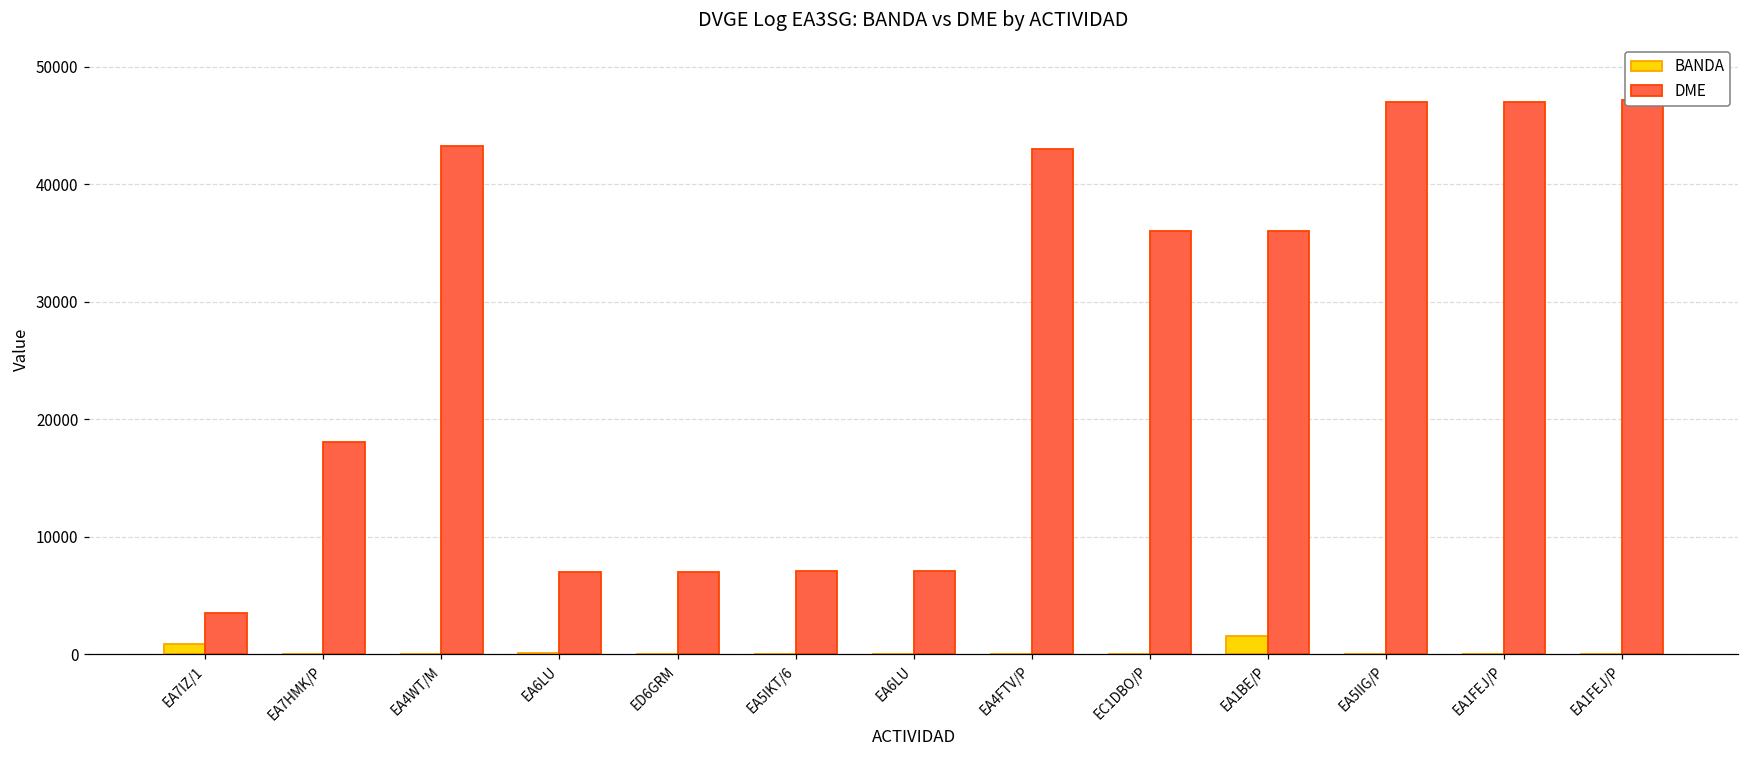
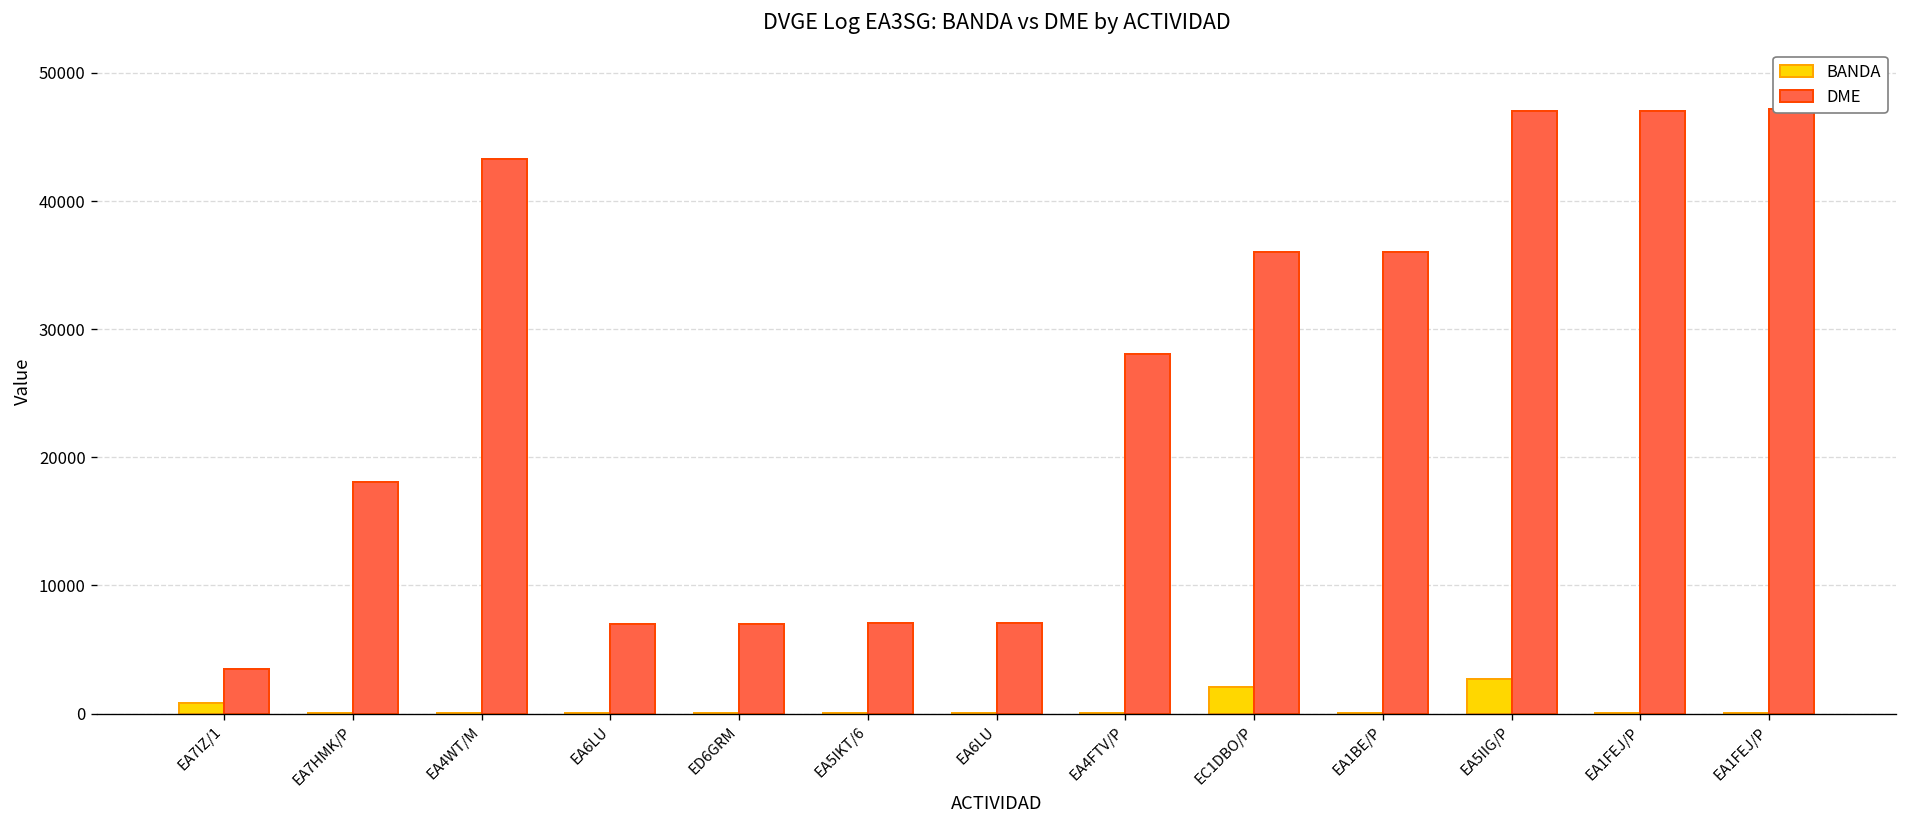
DME, EA4FTV/P: 43000 -> 28100
BANDA, EC1DBO/P: 0 -> 2100
BANDA, EA1BE/P: 1600 -> 0
BANDA, EA5IIG/P: 0 -> 2700
